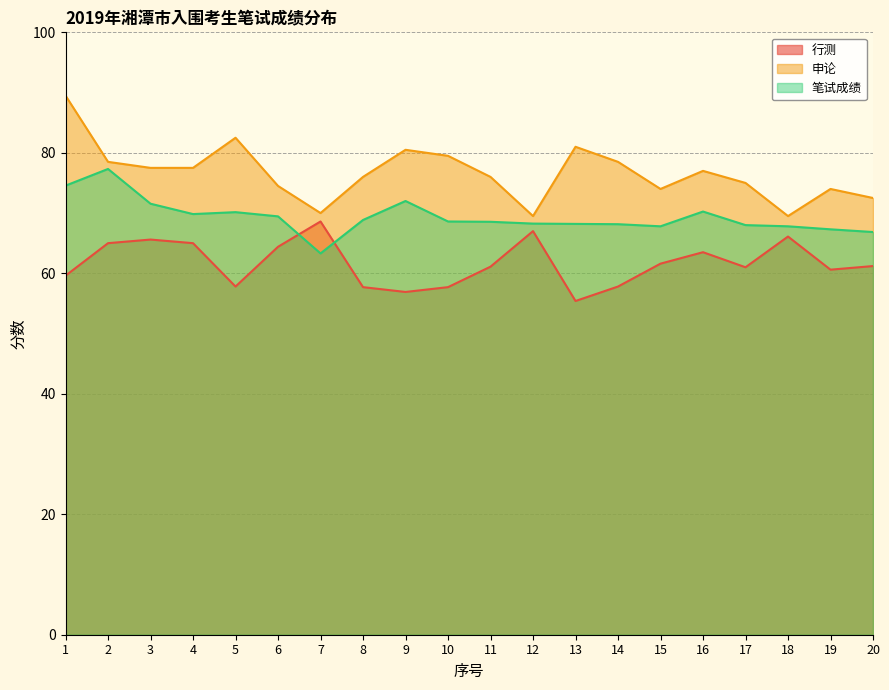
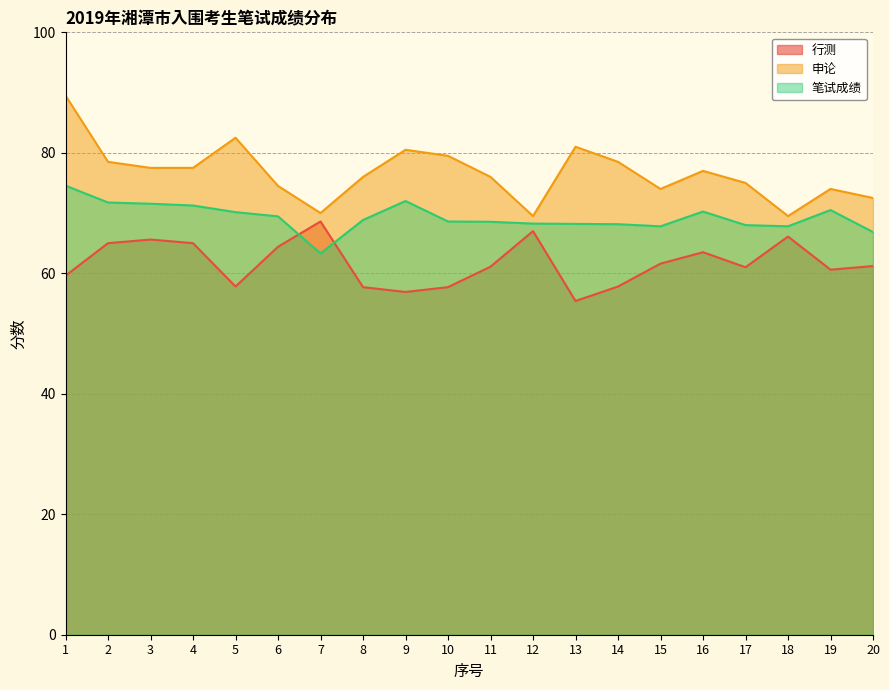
笔试成绩, 2: 77 -> 72
笔试成绩, 4: 70 -> 71
笔试成绩, 19: 67 -> 71
